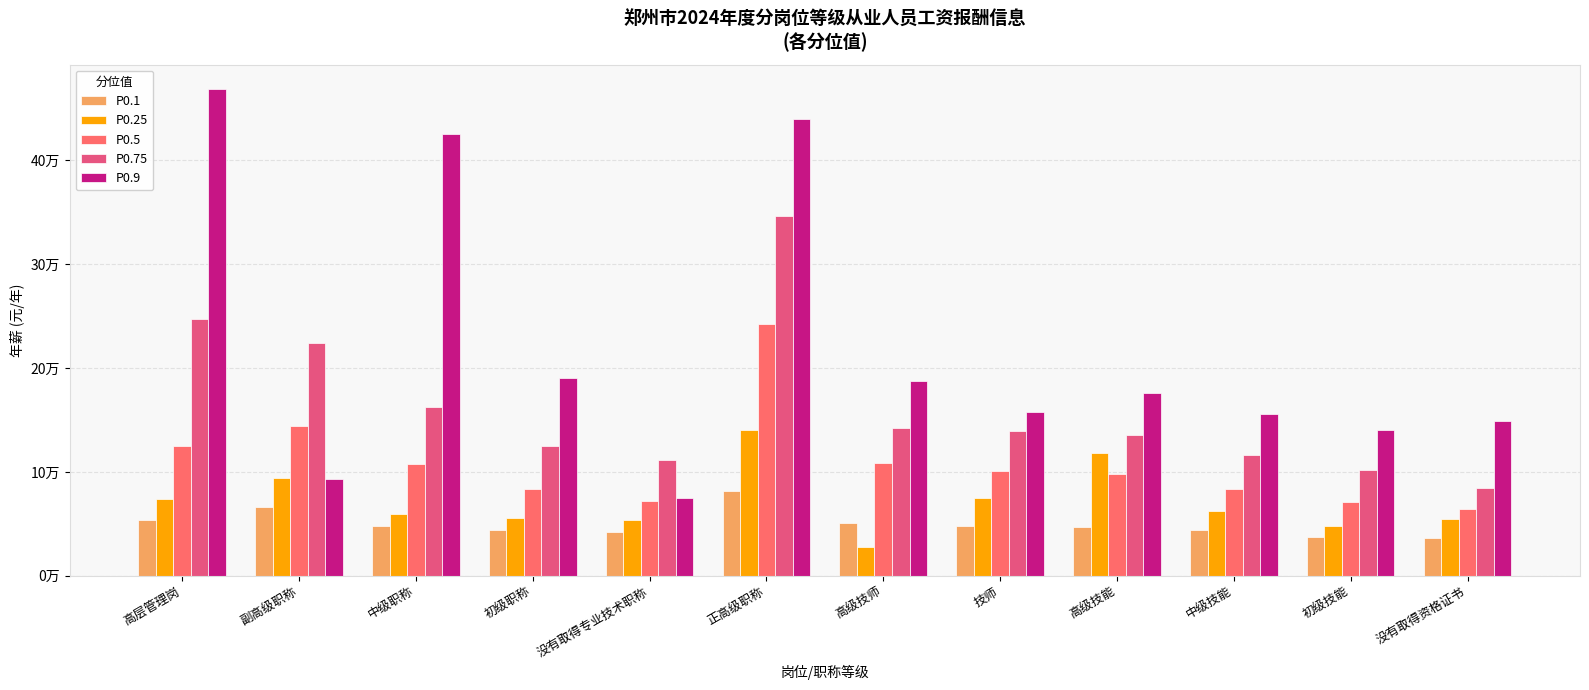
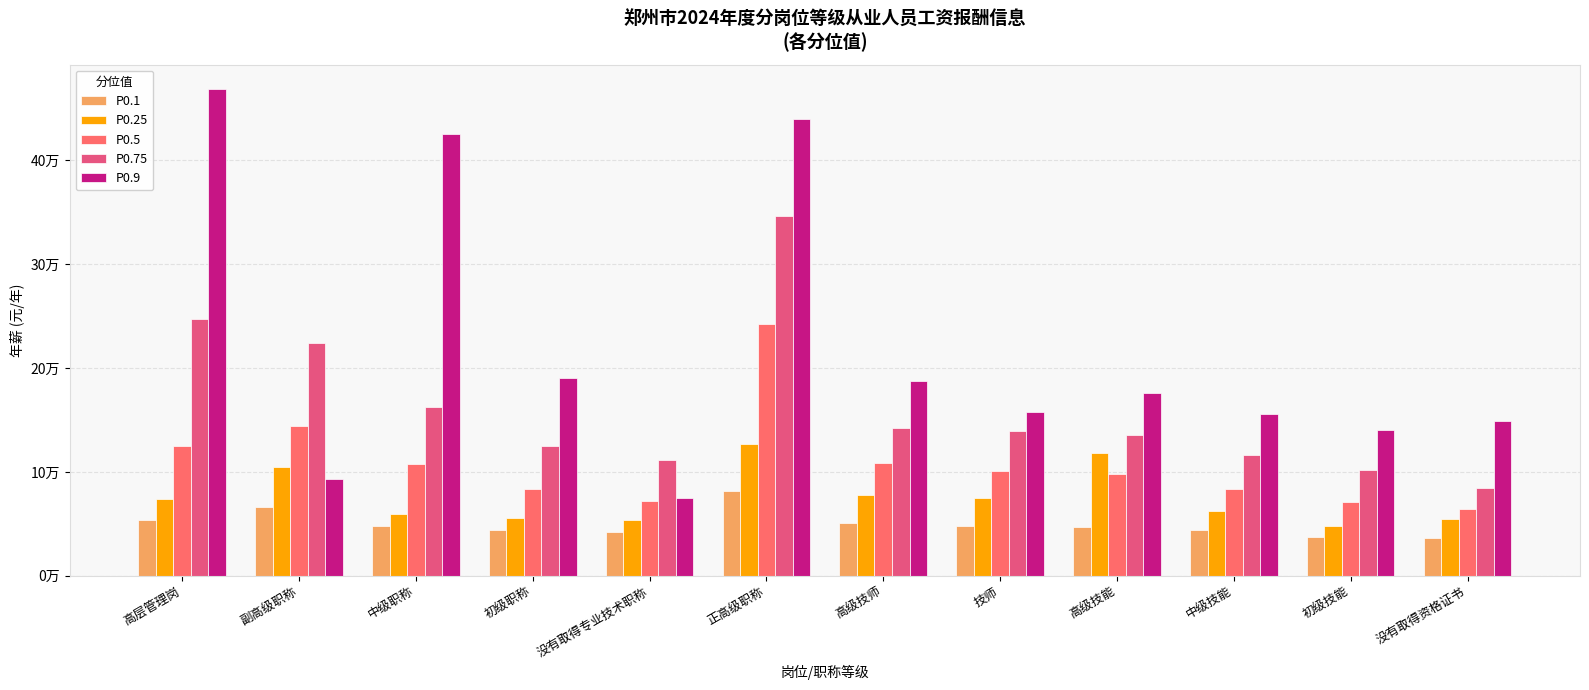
P0.25, 副高级职称: 9.4万 -> 10.4万
P0.25, 正高级职称: 14.0万 -> 12.7万
P0.25, 高级技师: 2.8万 -> 7.8万
